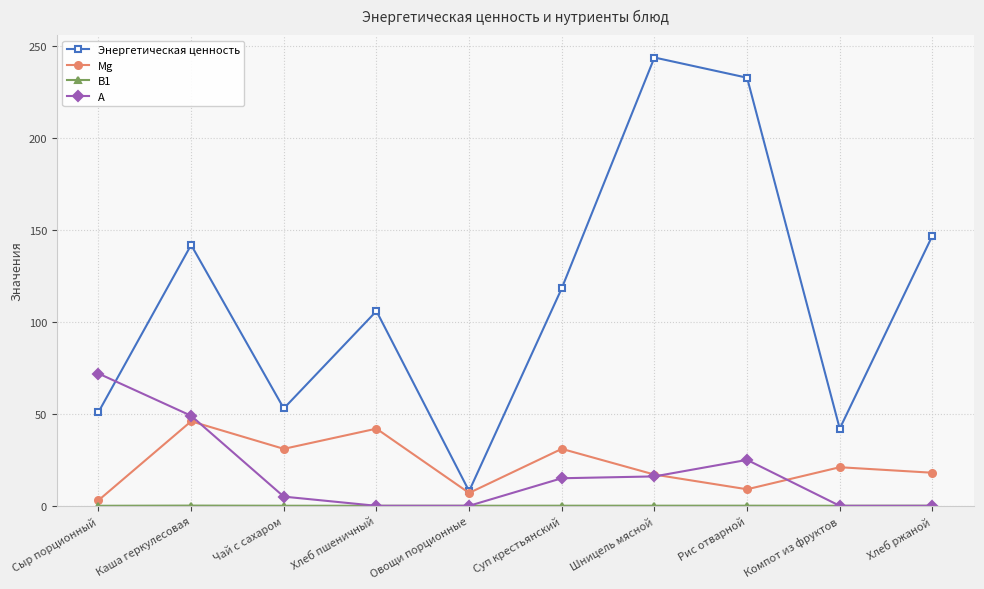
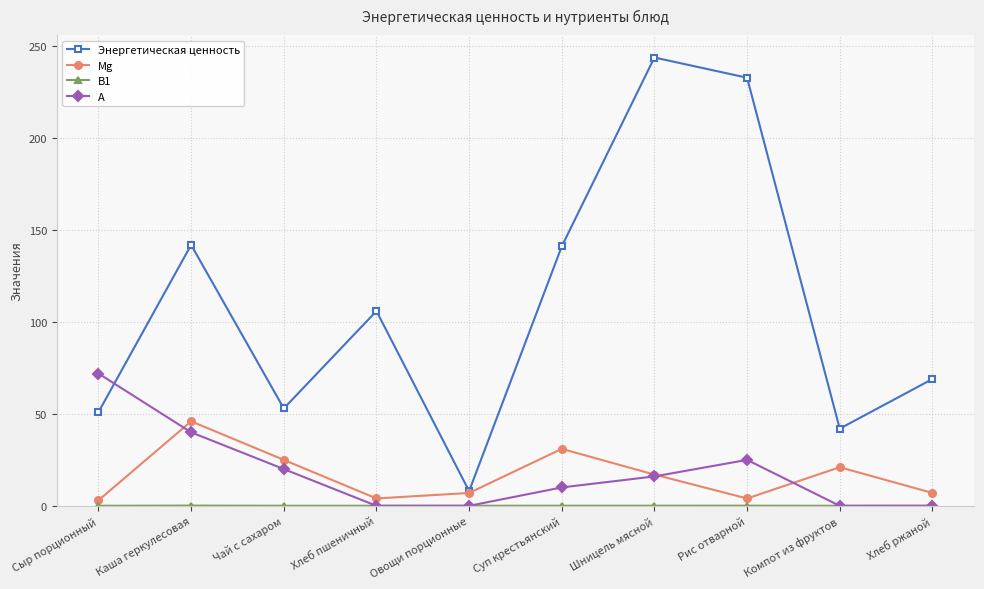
А, Каша геркулесовая: 49 -> 40
Mg, Чай с сахаром: 31 -> 25
А, Чай с сахаром: 5 -> 20
Mg, Хлеб пшеничный: 42 -> 4
Энергетическая ценность, Суп крестьянский: 118 -> 141
А, Суп крестьянский: 15 -> 10
Mg, Рис отварной: 9 -> 4
Энергетическая ценность, Хлеб ржаной: 147 -> 69
Mg, Хлеб ржаной: 18 -> 7
